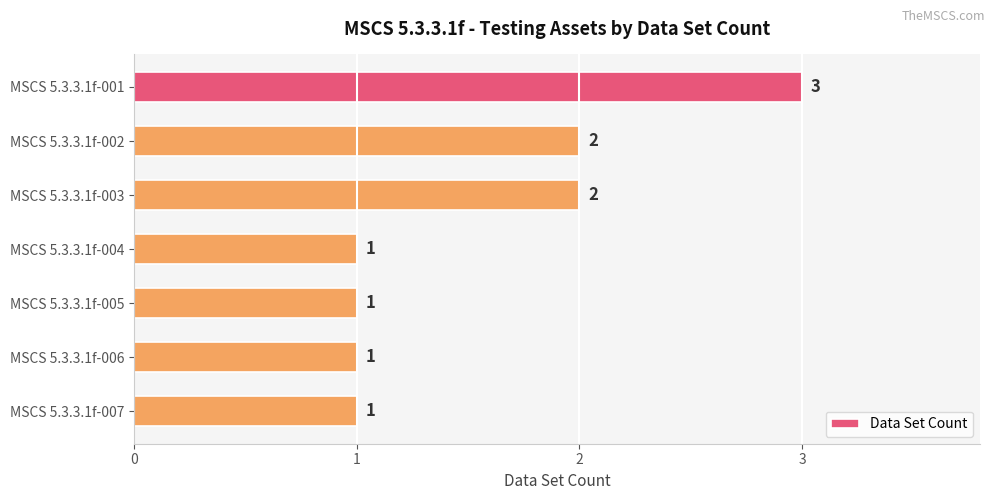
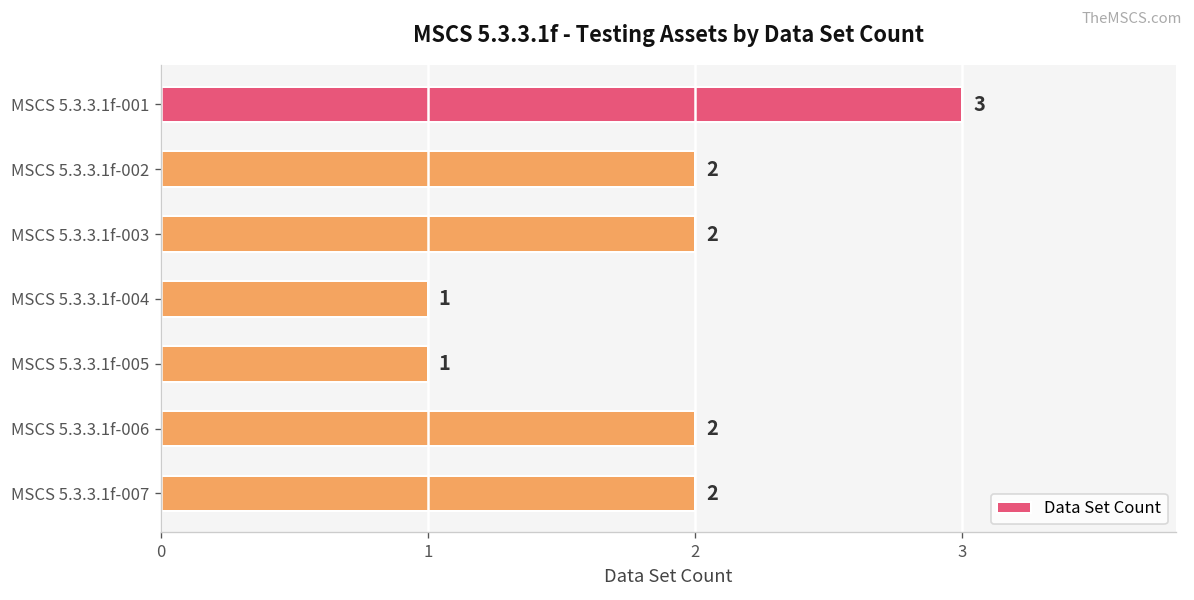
MSCS 5.3.3.1f-006: 1 -> 2
MSCS 5.3.3.1f-007: 1 -> 2
